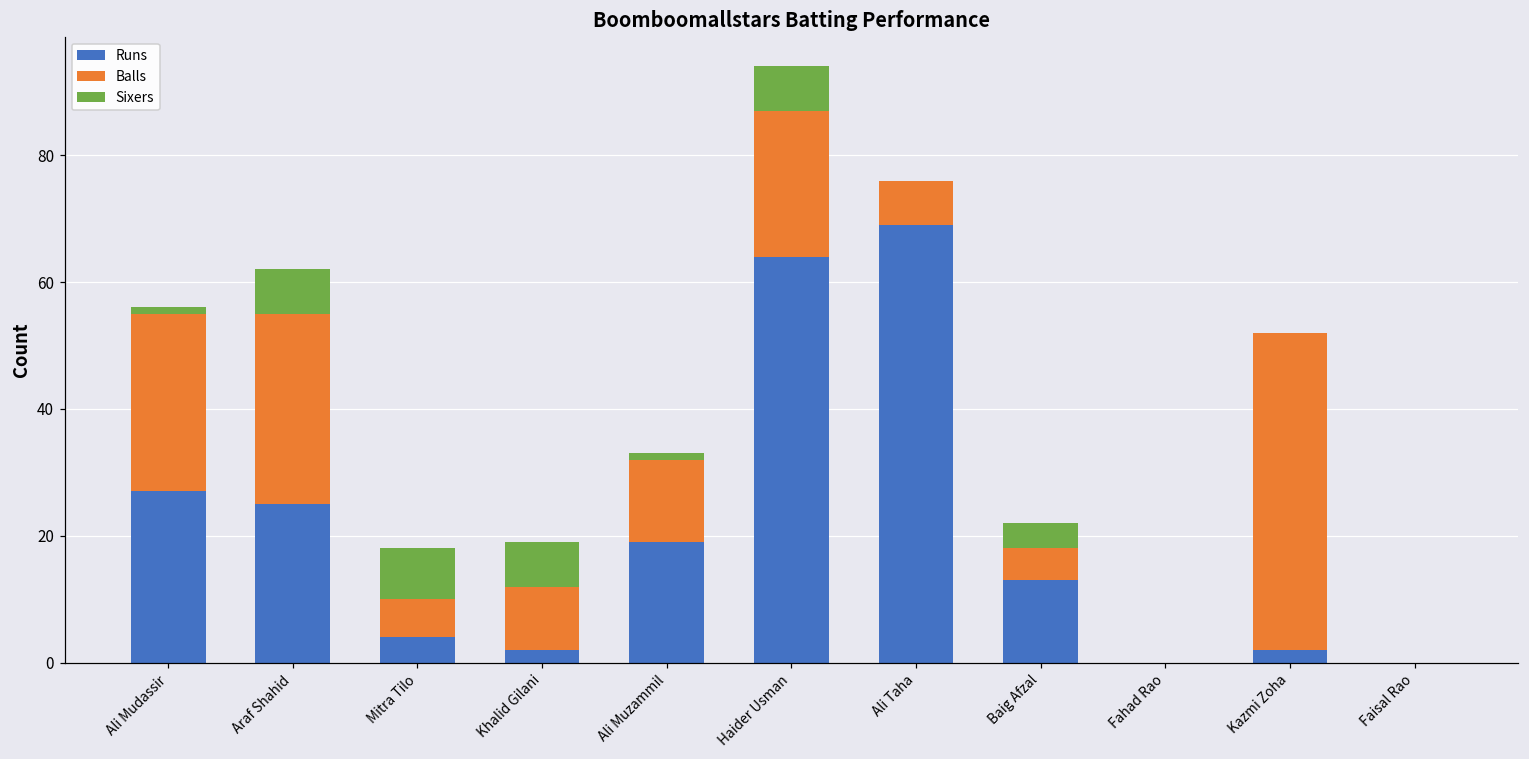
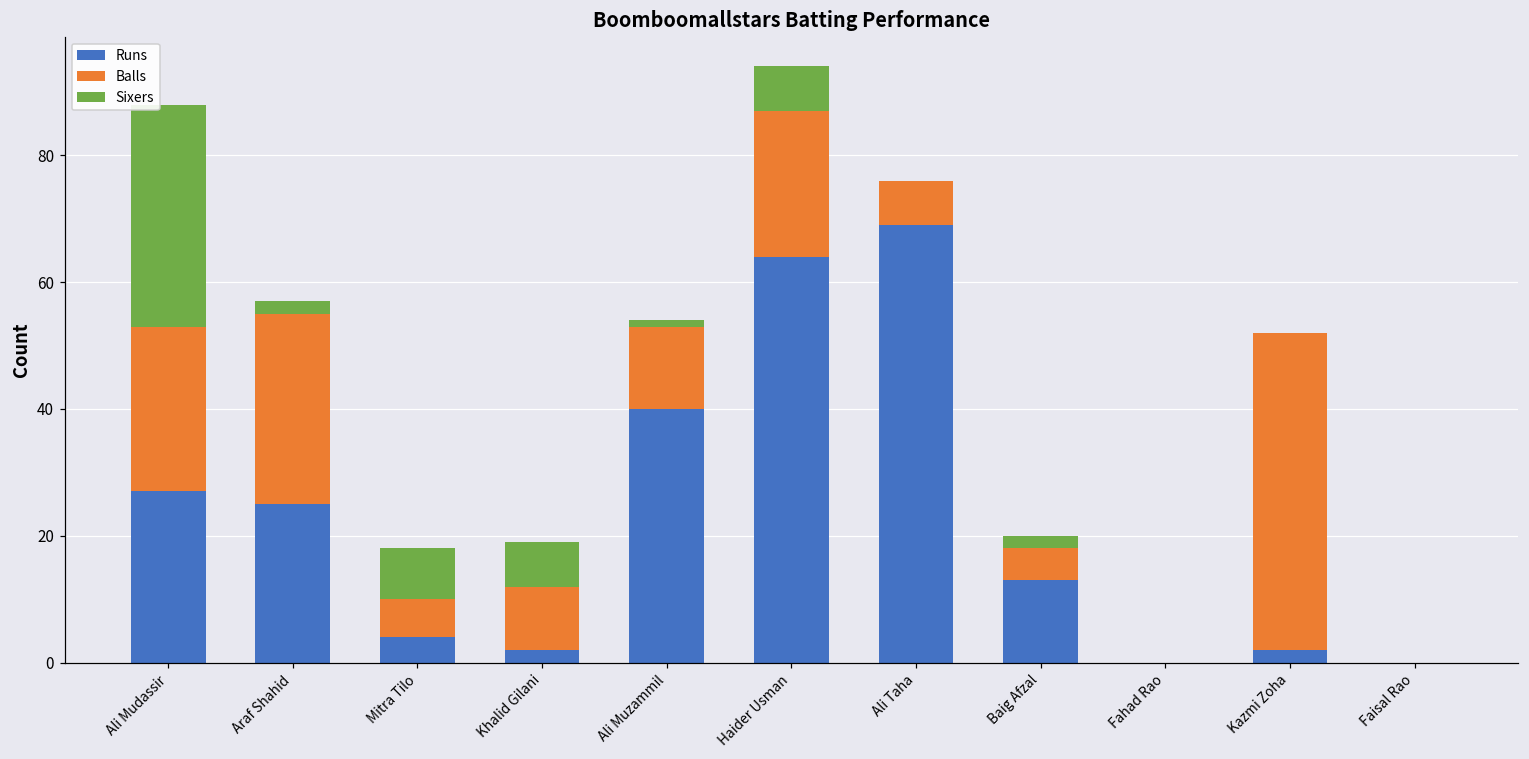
Balls, Ali Mudassir: 28 -> 26
Sixers, Ali Mudassir: 1 -> 35
Sixers, Araf Shahid: 7 -> 2
Runs, Ali Muzammil: 19 -> 40
Sixers, Baig Afzal: 4 -> 2
